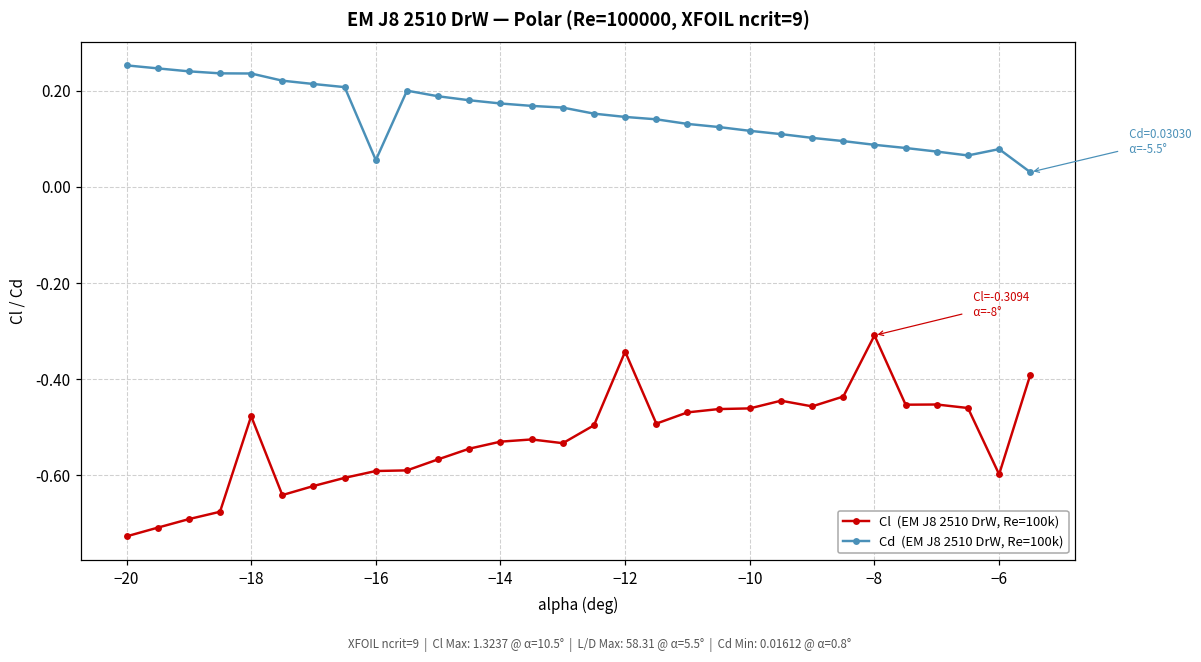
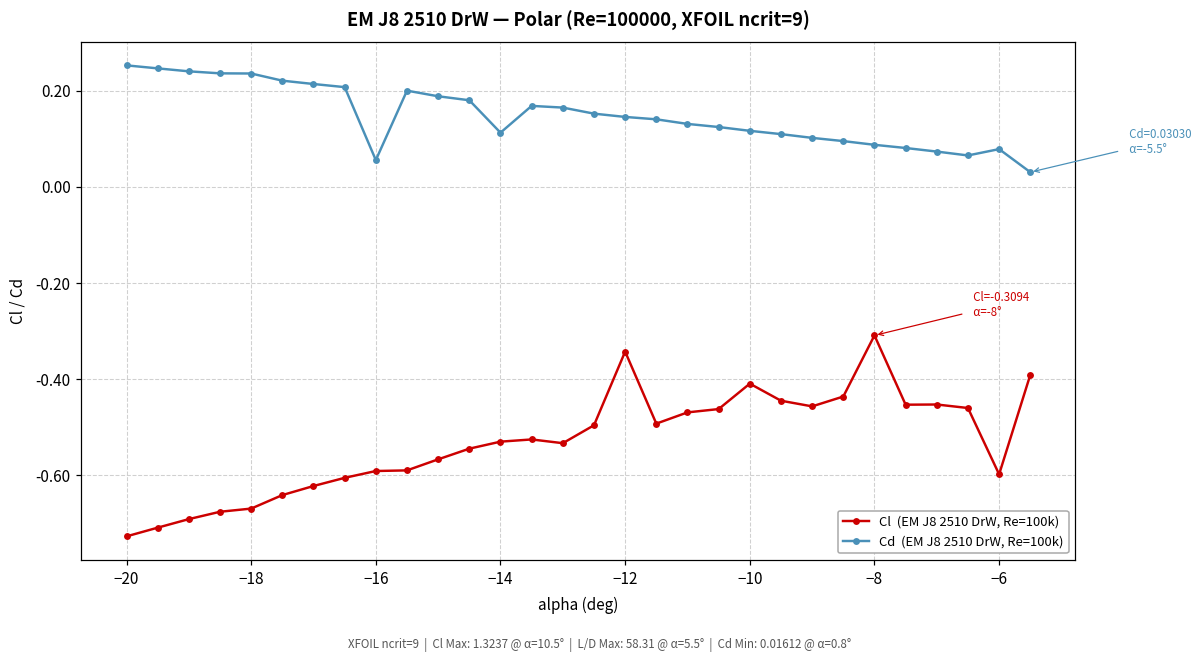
Cl (EM J8 2510 DrW, Re=100k), −18: -0.48 -> -0.67
Cd (EM J8 2510 DrW, Re=100k), −14: 0.17 -> 0.11
Cl (EM J8 2510 DrW, Re=100k), −10: -0.46 -> -0.41
